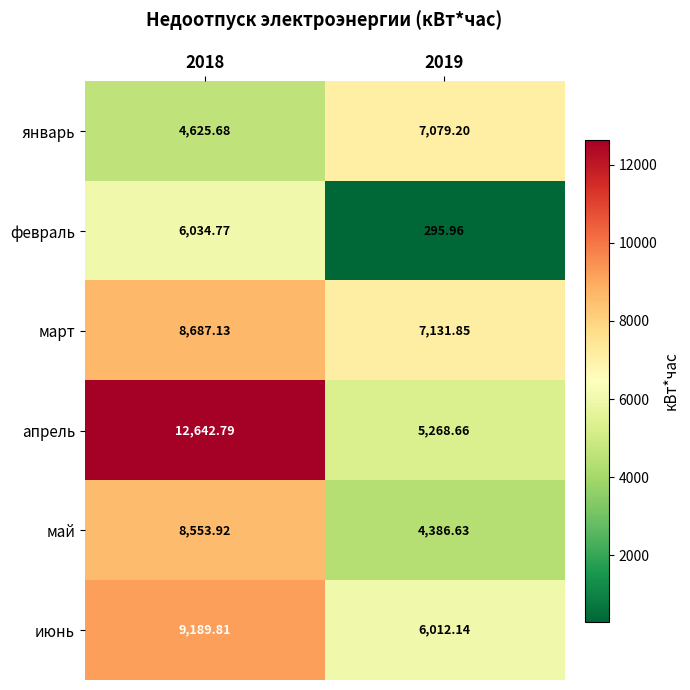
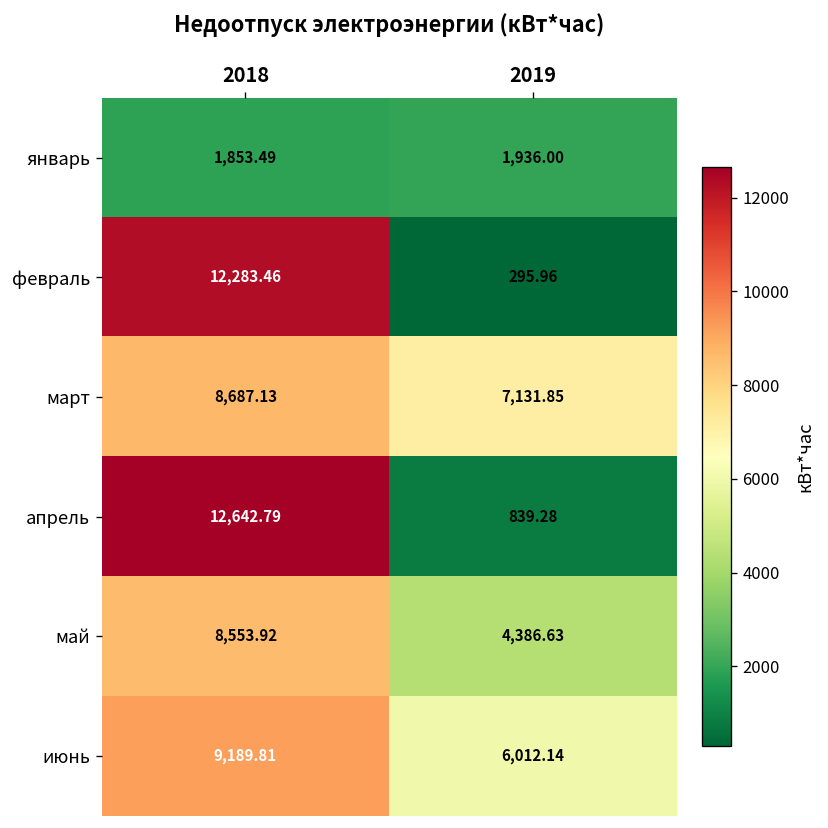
январь, 2018: 4,625.68 -> 1,853.49
январь, 2019: 7,079.20 -> 1,936.00
февраль, 2018: 6,034.77 -> 12,283.46
апрель, 2019: 5,268.66 -> 839.28
